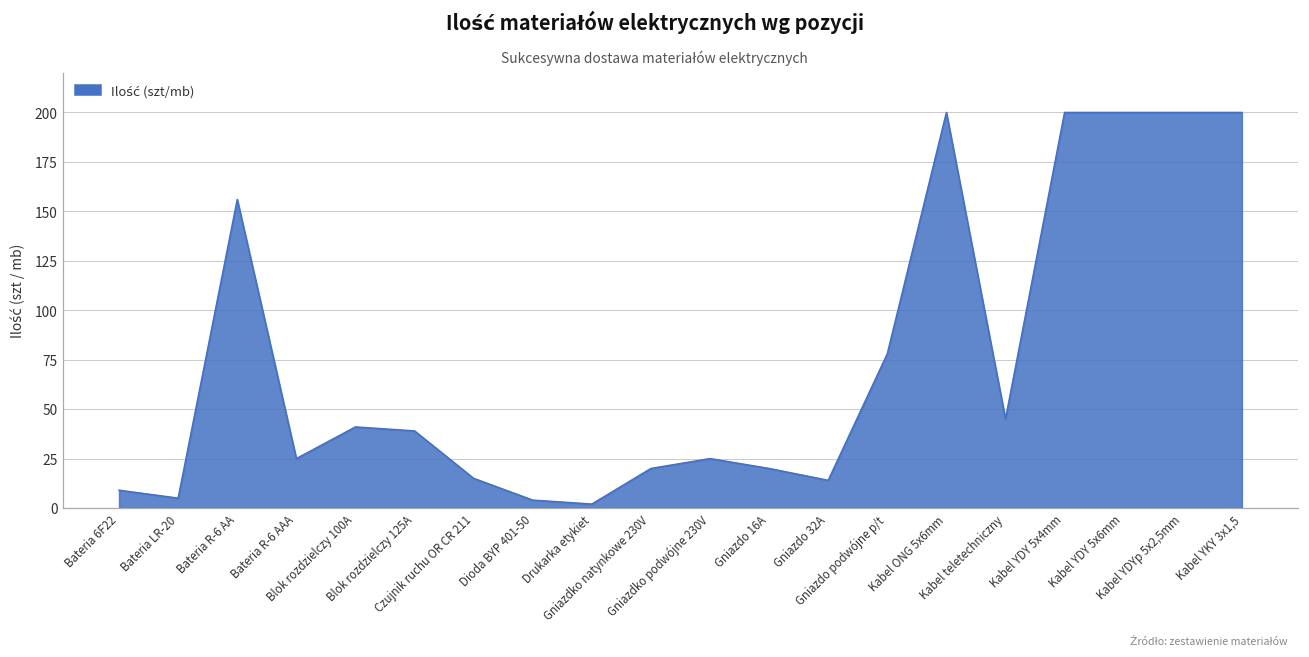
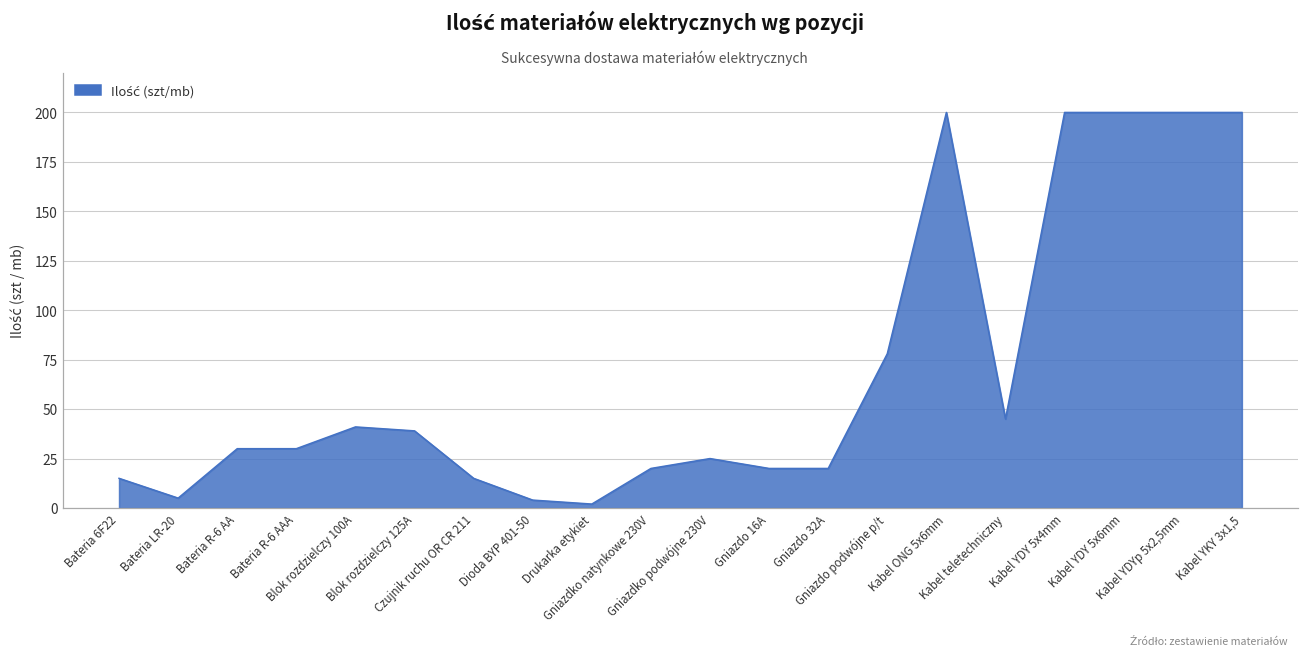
Bateria 6F22: 9 -> 15
Bateria R-6 AA: 156 -> 30
Bateria R-6 AAA: 25 -> 30
Gniazdo 32A: 14 -> 20
